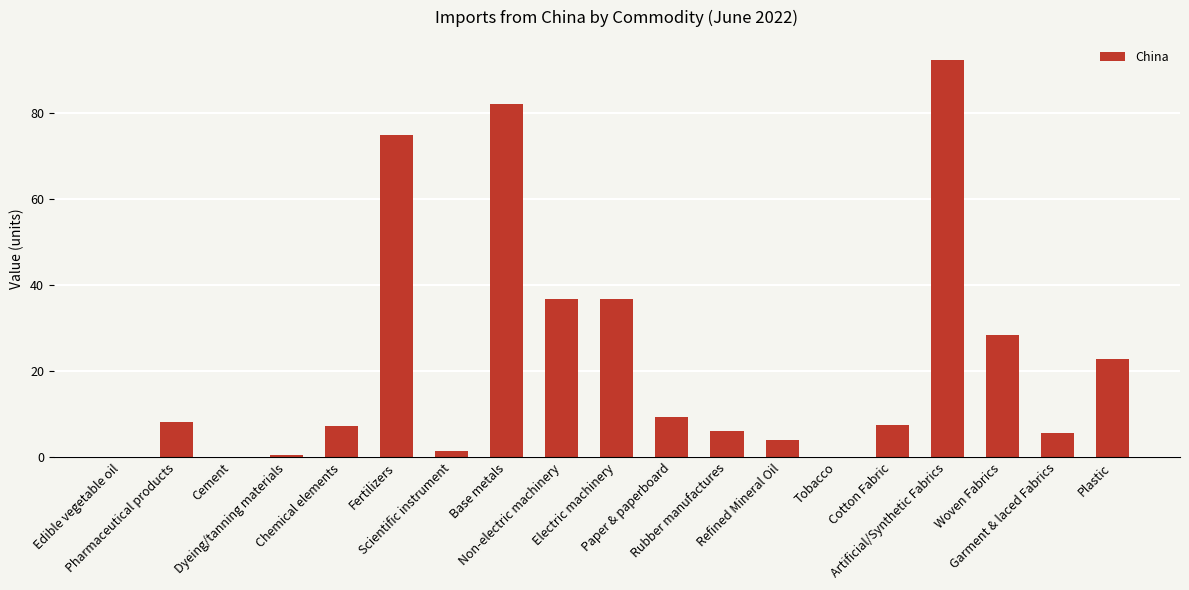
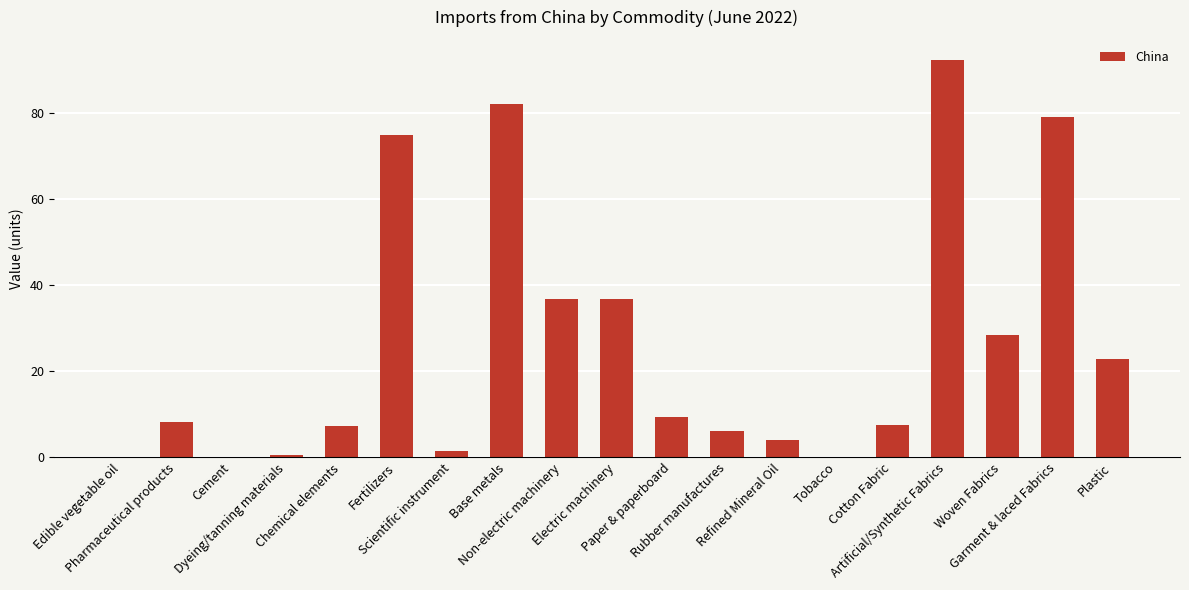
Garment & laced Fabrics: 6 -> 79
